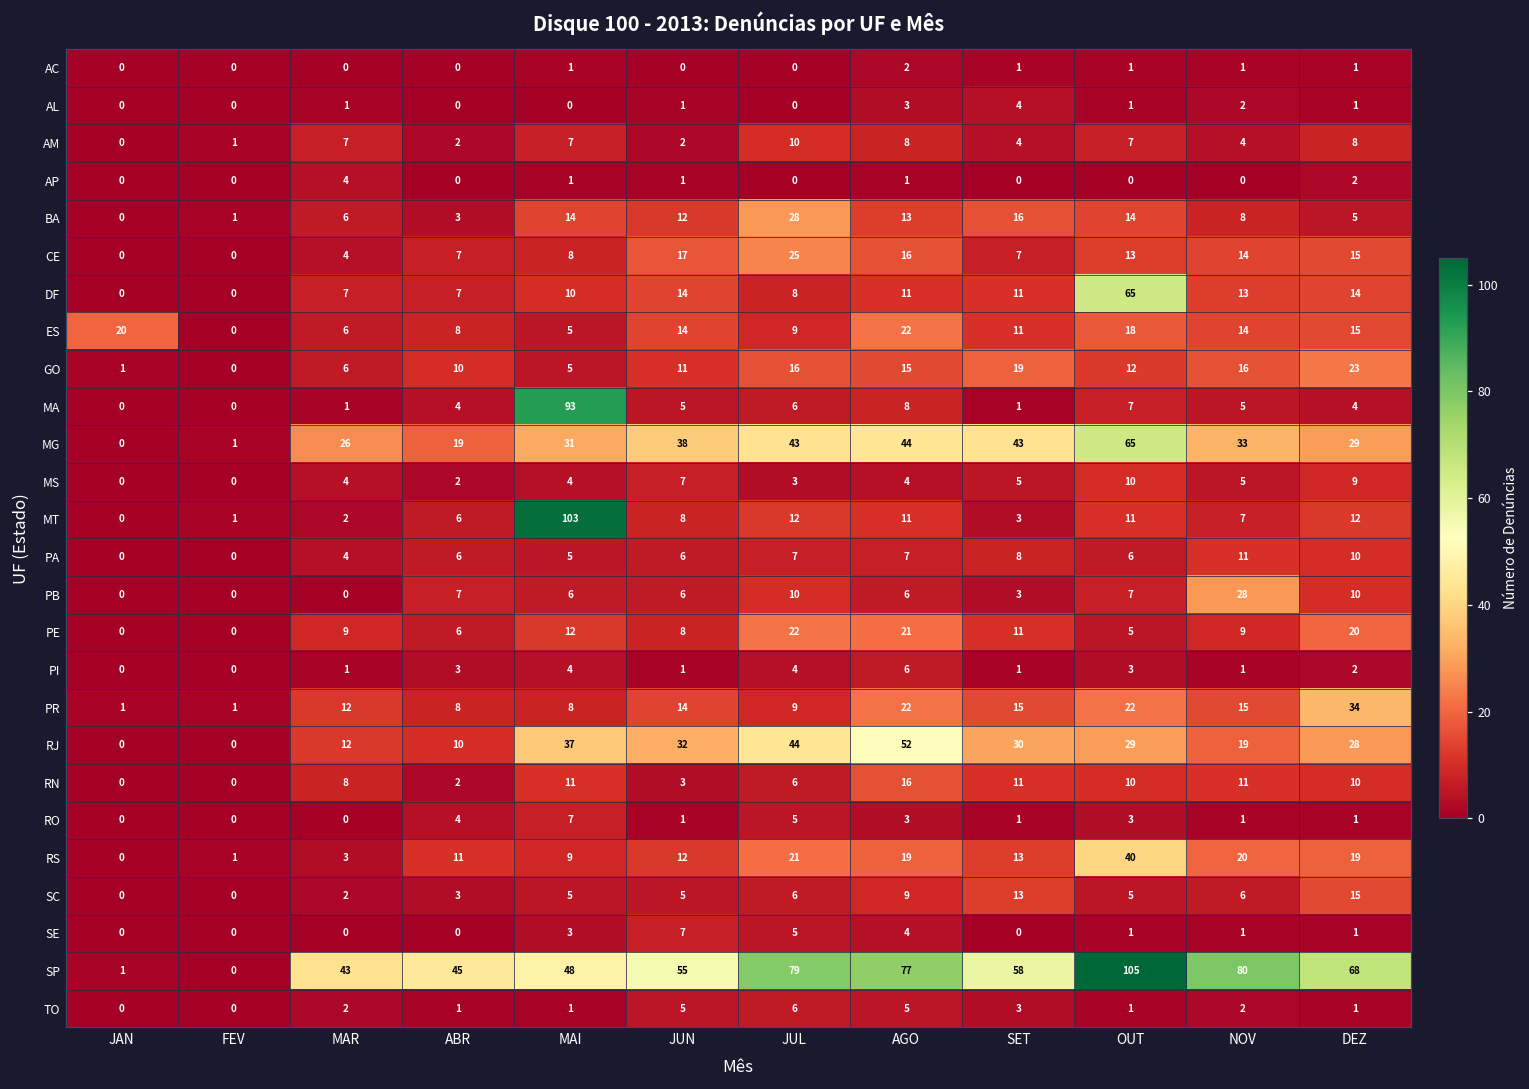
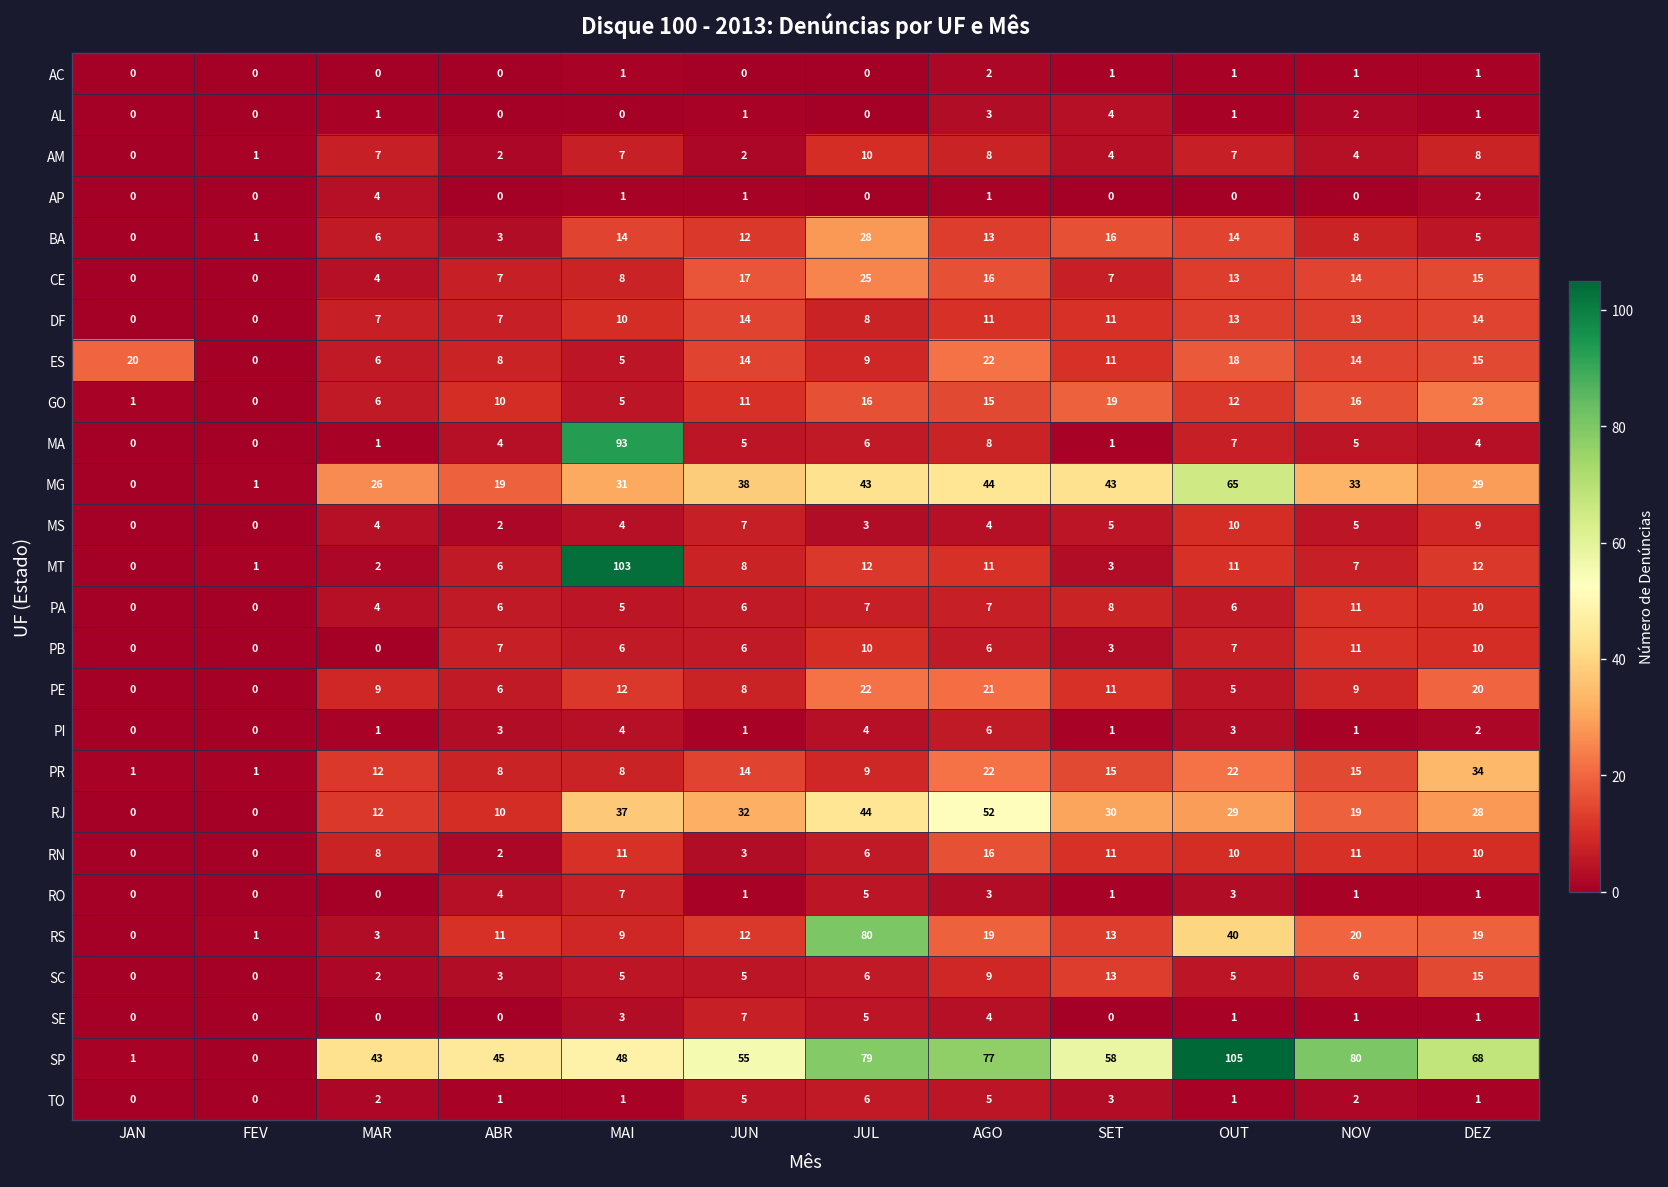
DF, OUT: 65 -> 13
PB, NOV: 28 -> 11
RS, JUL: 21 -> 80
